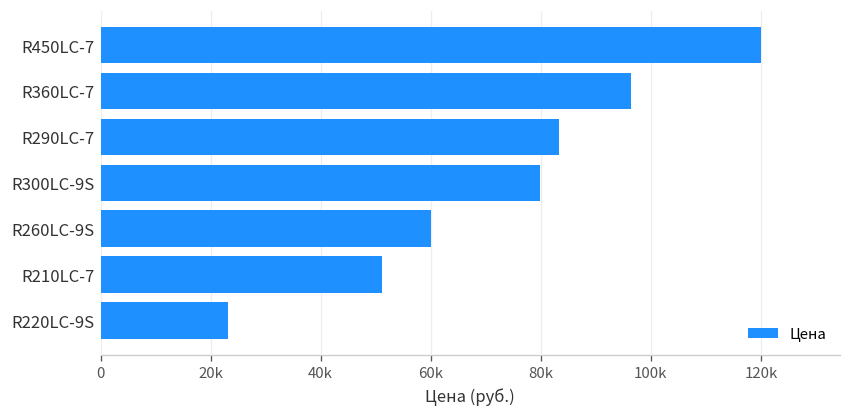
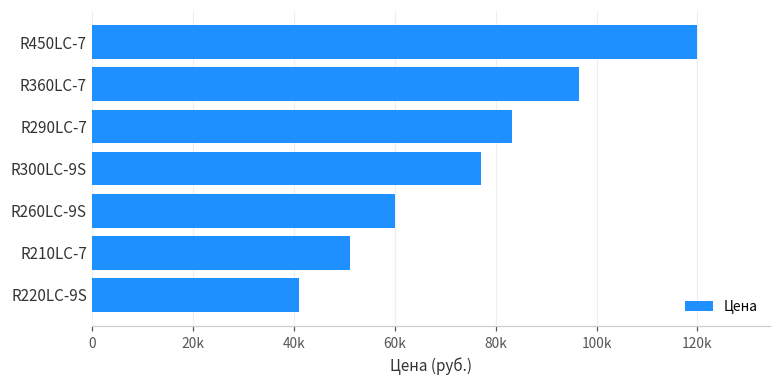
R300LC-9S: 80000 -> 77000
R220LC-9S: 23000 -> 41000
